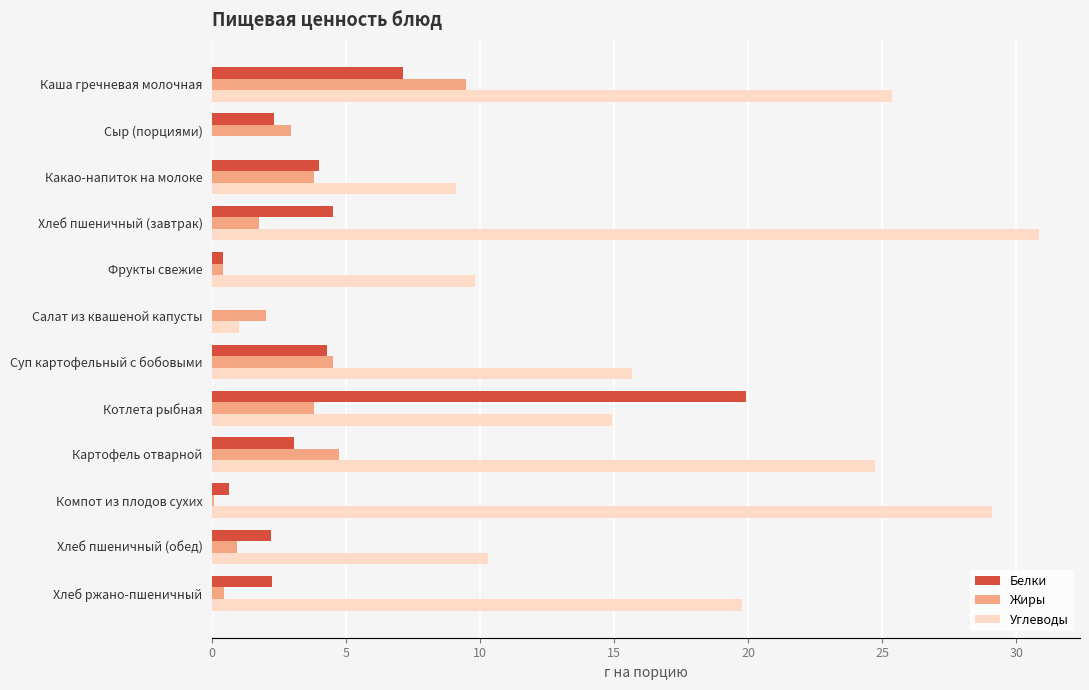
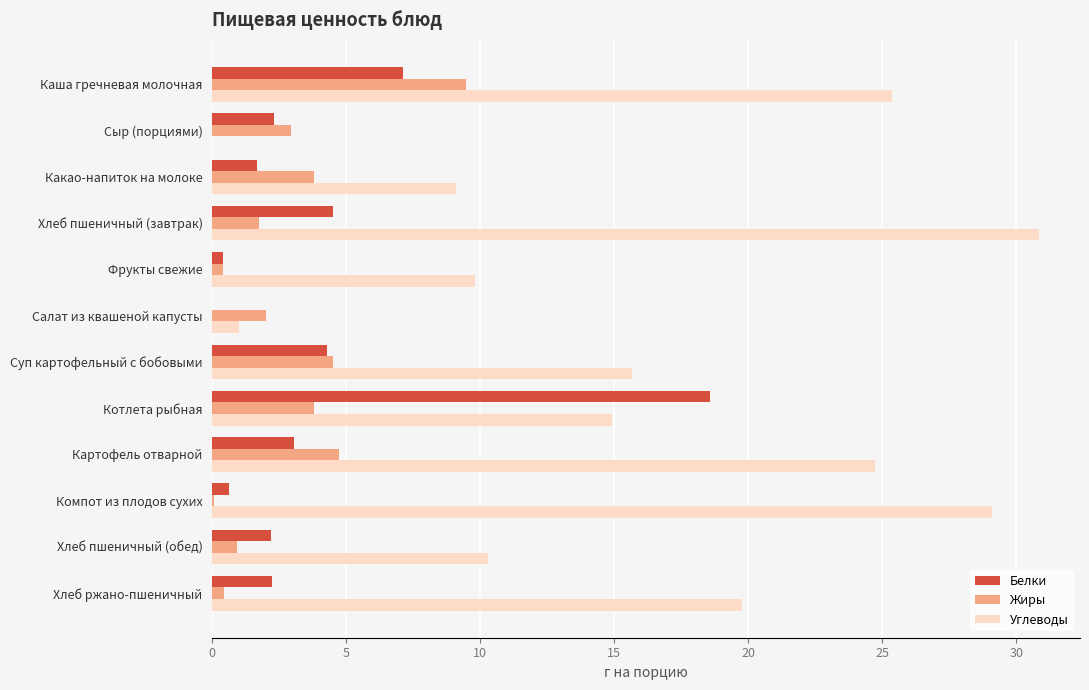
Белки, Какао-напиток на молоке: 4.0 -> 1.7
Белки, Котлета рыбная: 19.9 -> 18.6
